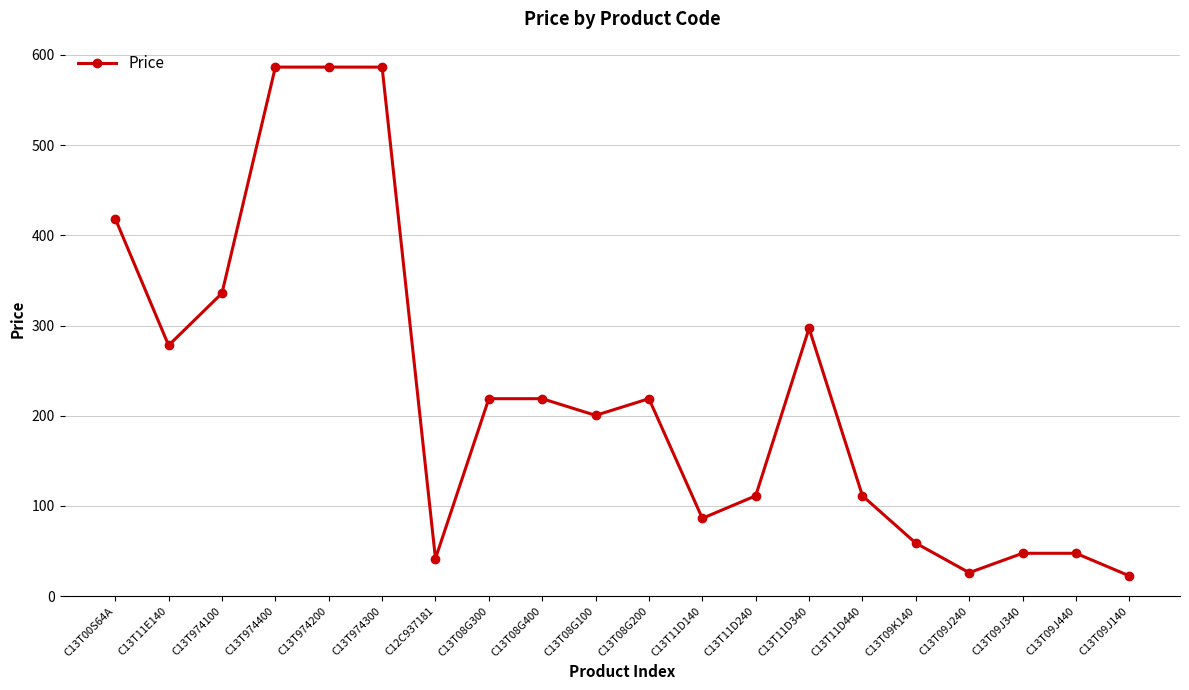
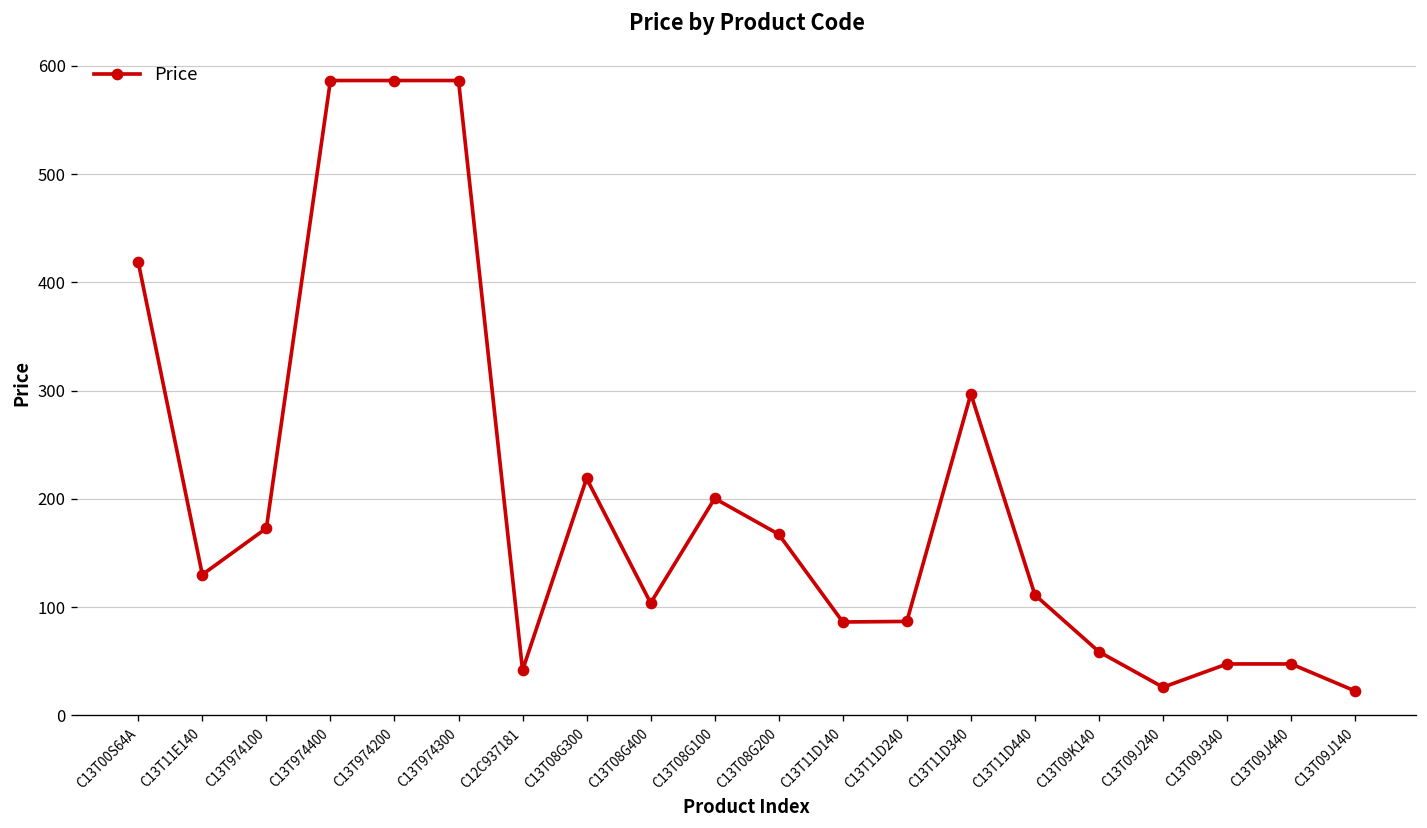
C13T11E140: 280 -> 130
C13T974100: 340 -> 170
C13T08G400: 220 -> 100
C13T08G200: 220 -> 170
C13T11D240: 110 -> 90
